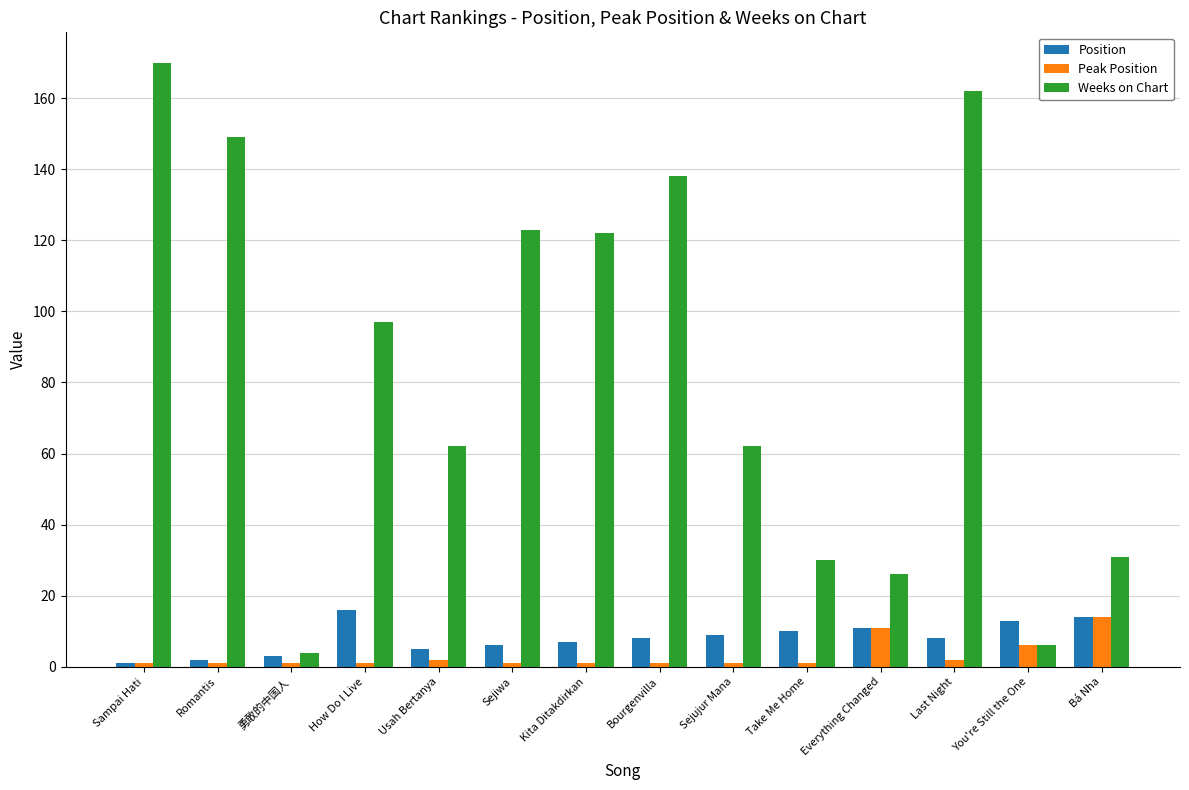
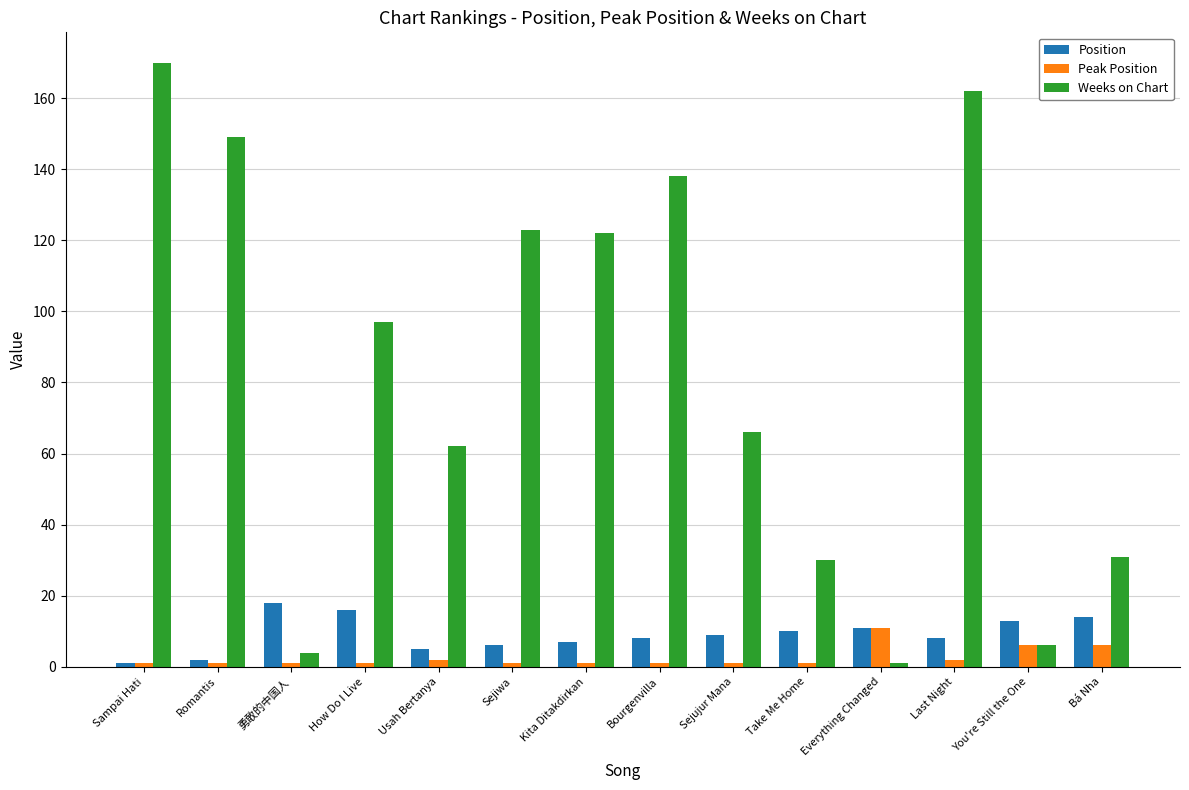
Position, 勇敢的中国人: 3 -> 18
Weeks on Chart, Sejujur Mana: 62 -> 66
Weeks on Chart, Everything Changed: 26 -> 1
Peak Position, Bá Nha: 14 -> 6
